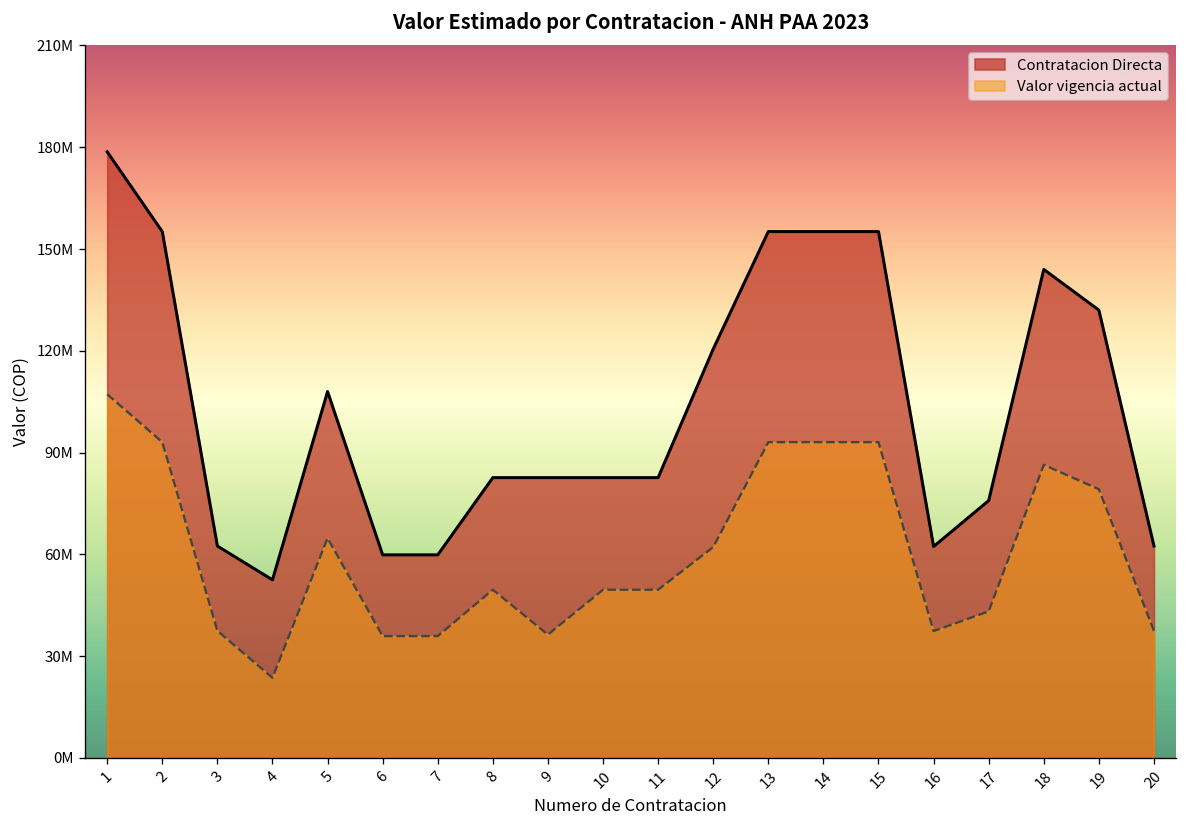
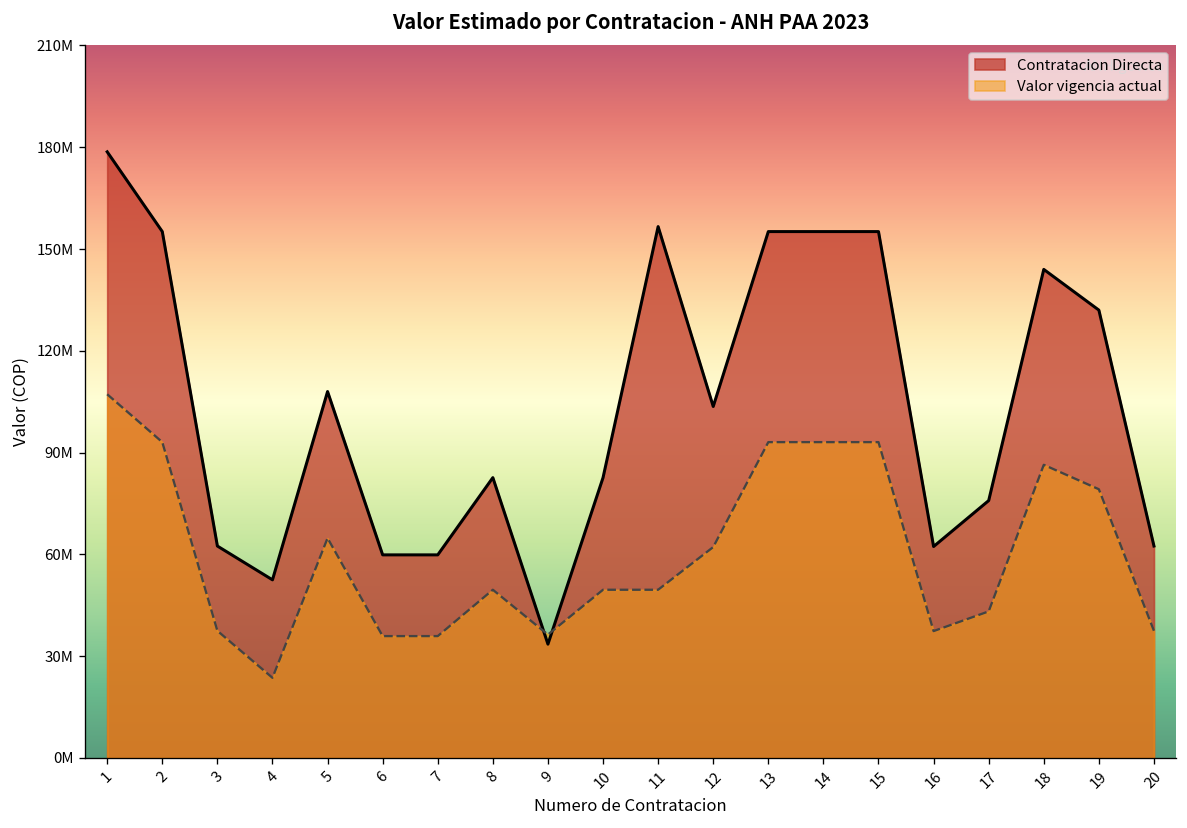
Contratacion Directa, 9: 83000000 -> 34000000
Contratacion Directa, 11: 83000000 -> 157000000
Contratacion Directa, 12: 121000000 -> 104000000
